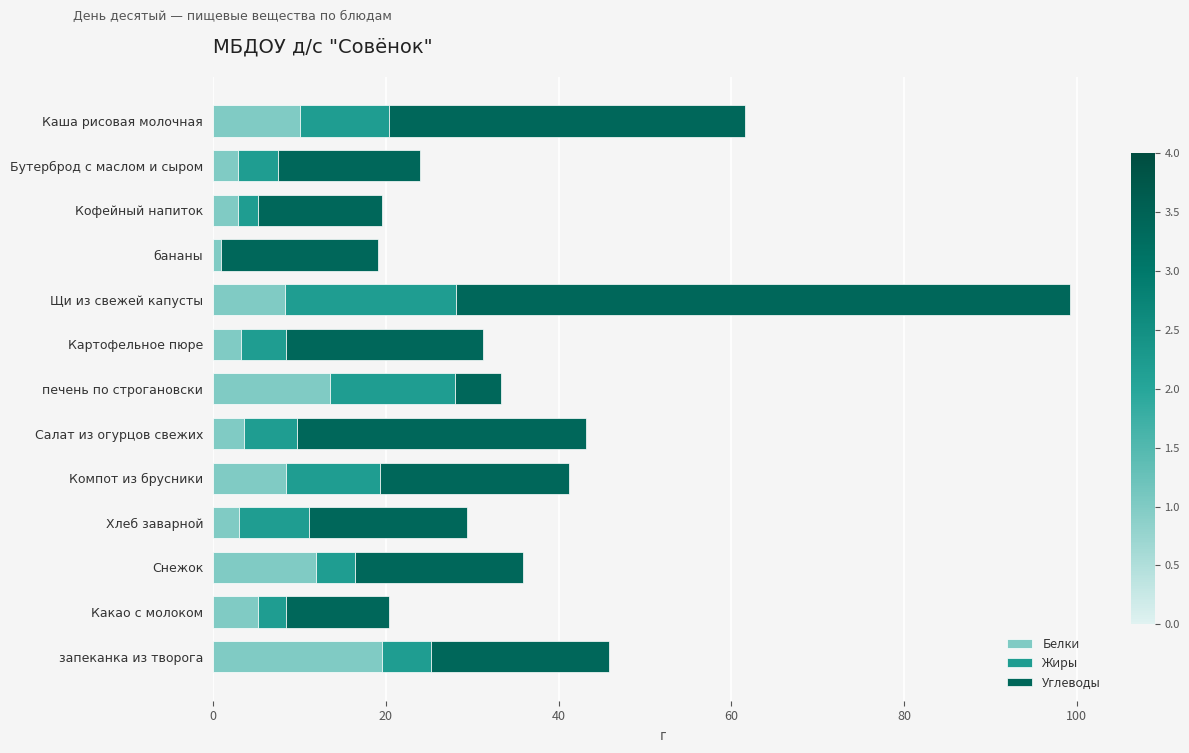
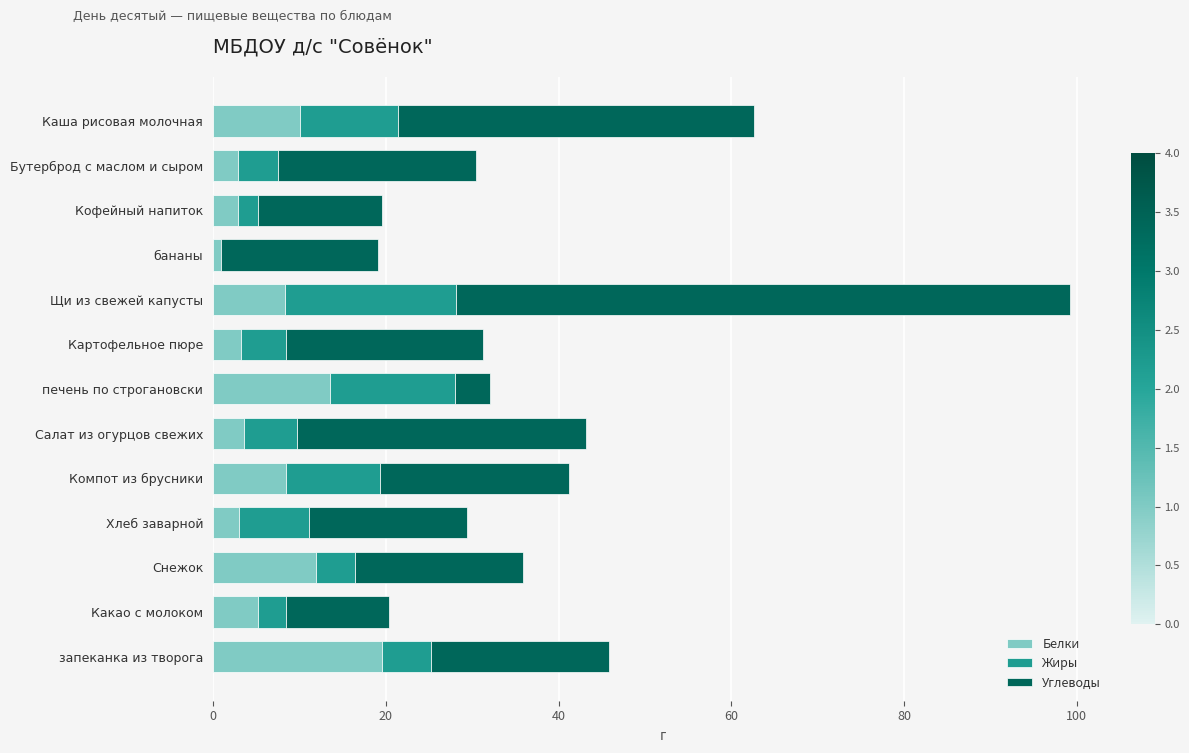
Жиры, Каша рисовая молочная: 10 -> 11
Углеводы, Бутерброд с маслом и сыром: 16 -> 23
Углеводы, печень по строгановски: 5 -> 4
